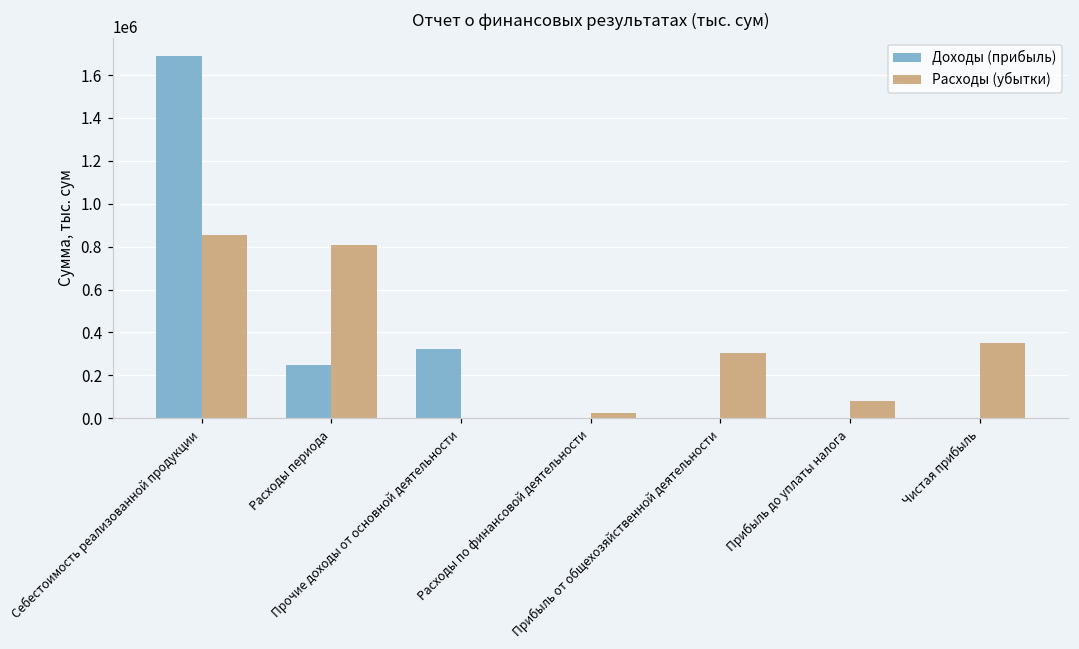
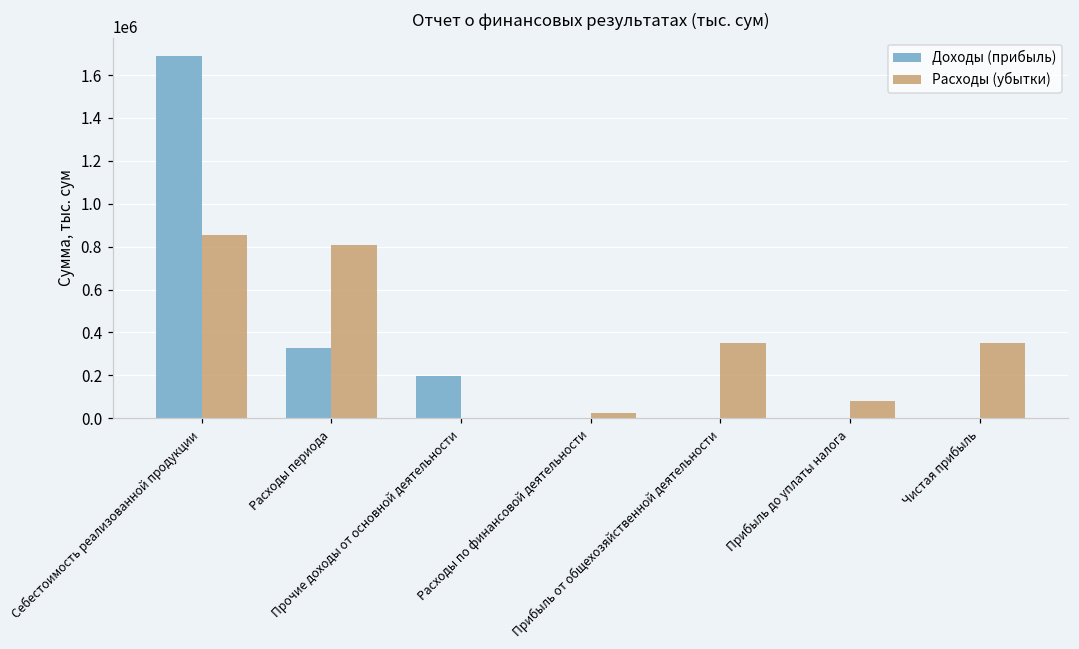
Доходы (прибыль), Расходы периода: 250000 -> 330000
Доходы (прибыль), Прочие доходы от основной деятельности: 320000 -> 200000
Расходы (убытки), Прибыль от общехозяйственной деятельности: 300000 -> 350000
